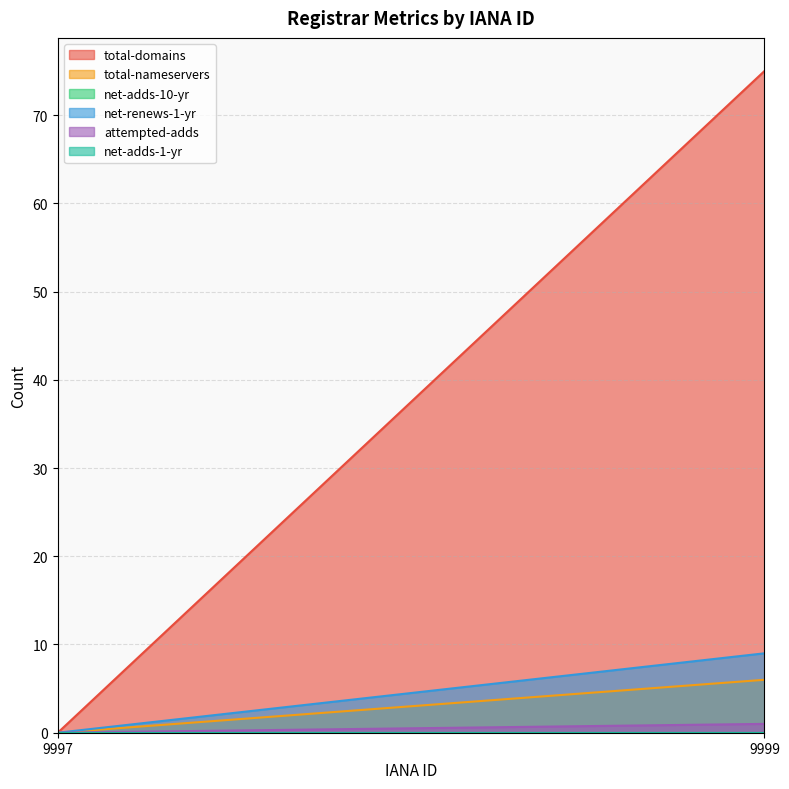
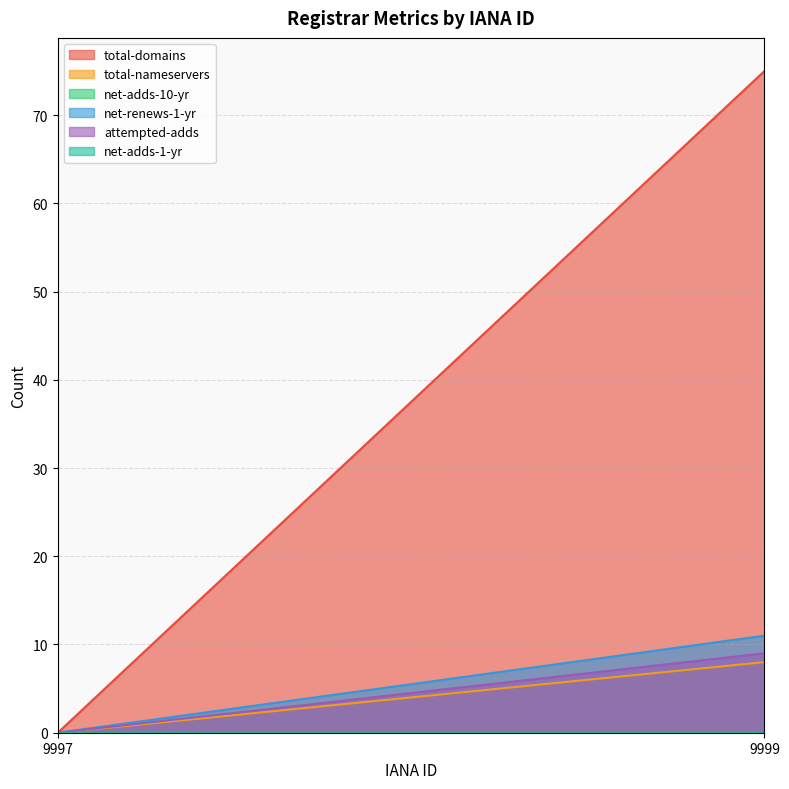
total-nameservers, 9999: 6 -> 8
net-renews-1-yr, 9999: 9 -> 11
attempted-adds, 9999: 1 -> 9
